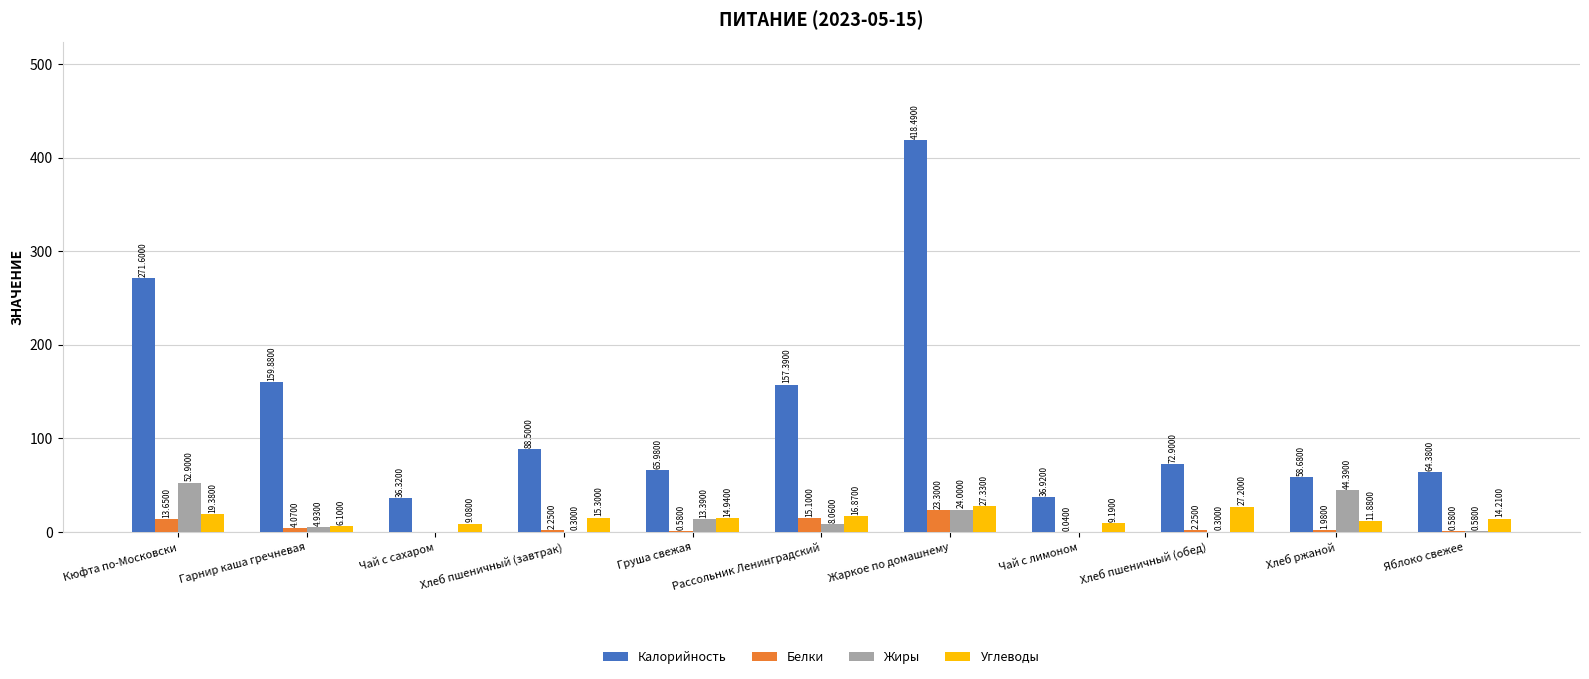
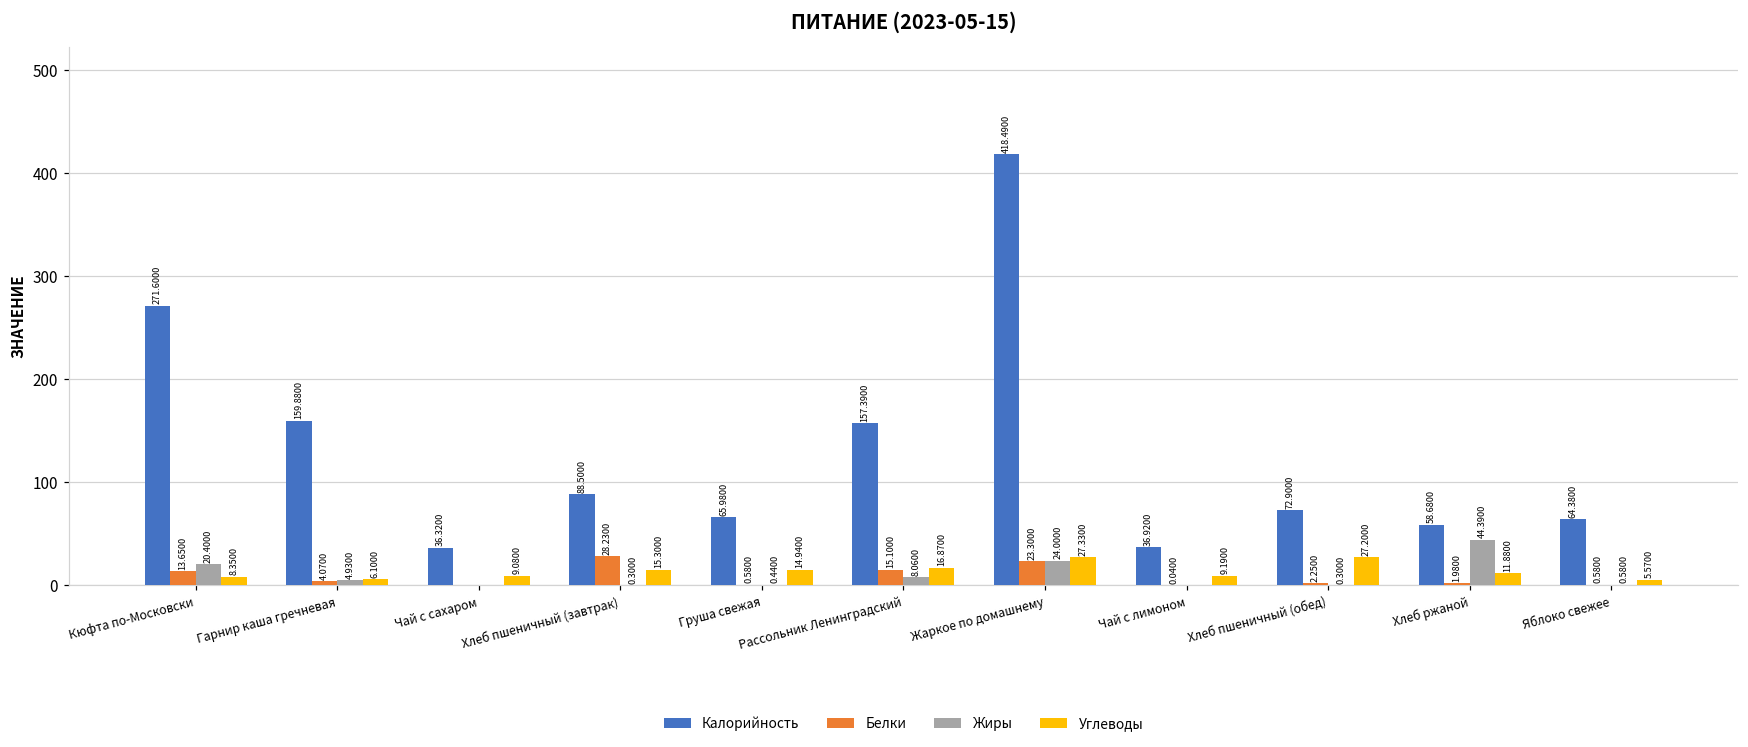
Жиры, Кюфта по-Московски: 52.9000 -> 20.4000
Углеводы, Кюфта по-Московски: 19.3800 -> 8.3500
Белки, Хлеб пшеничный (завтрак): 2.2500 -> 28.2300
Жиры, Груша свежая: 13.3900 -> 0.4400
Углеводы, Яблоко свежее: 14.2100 -> 5.5700
